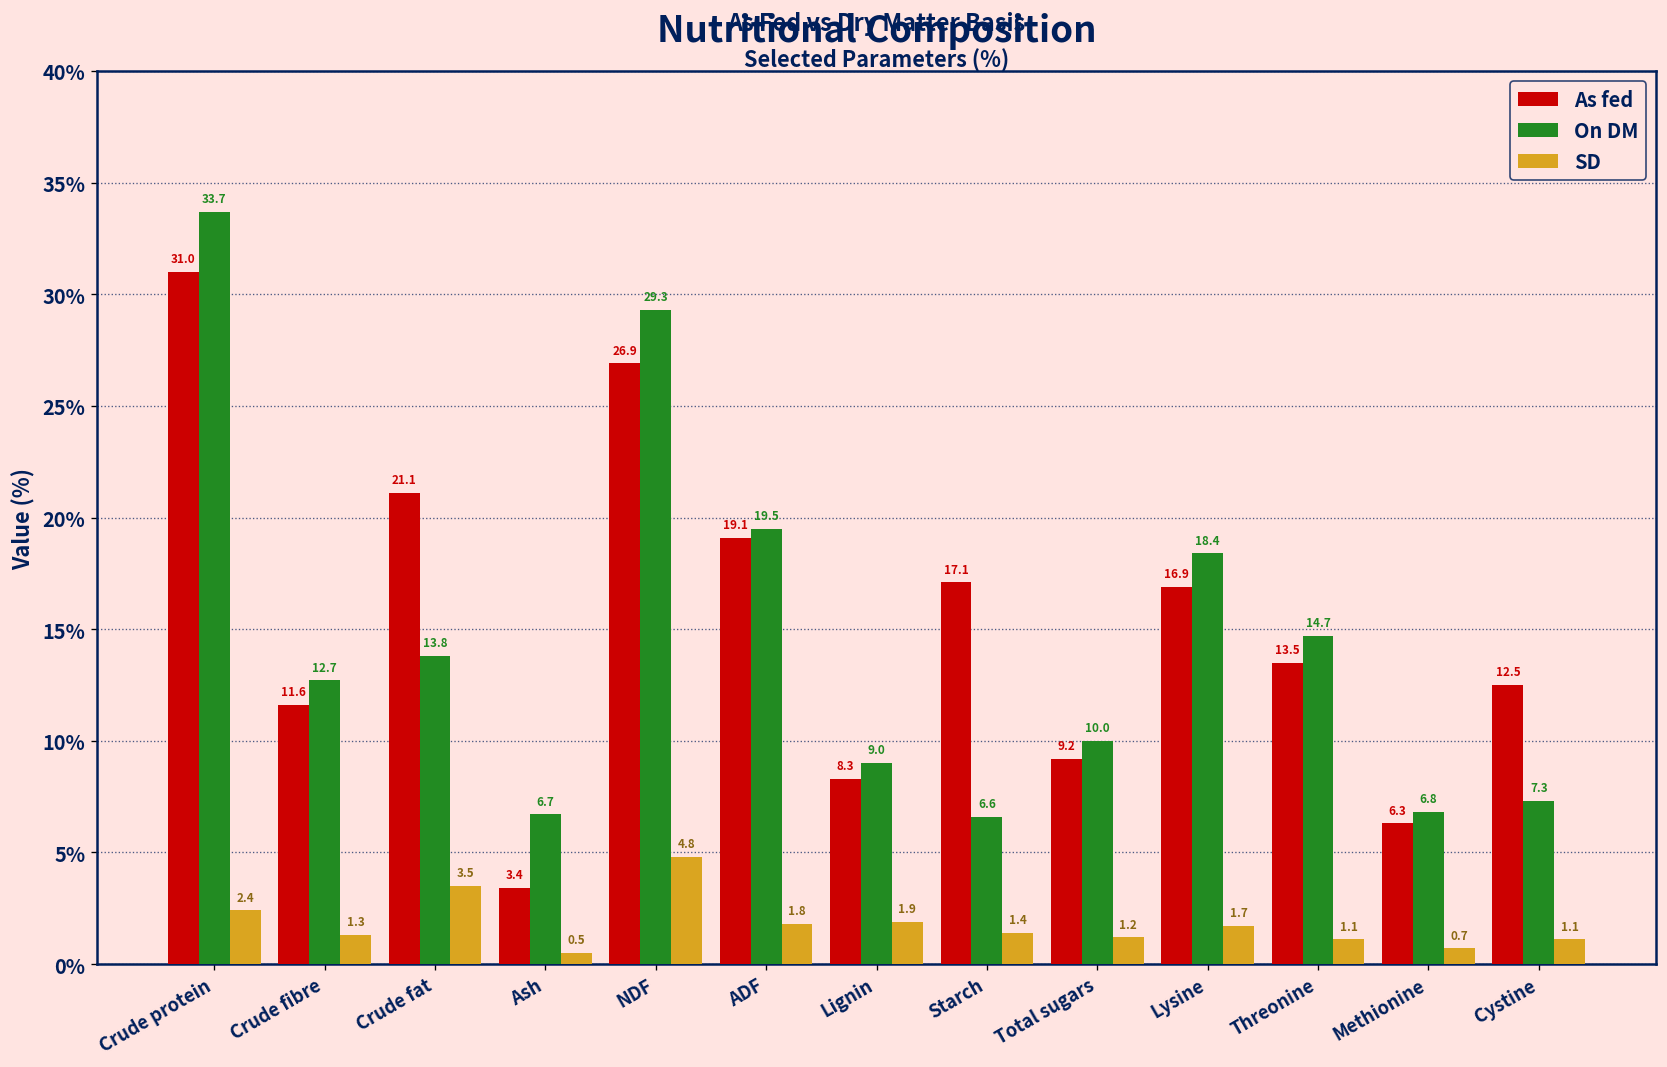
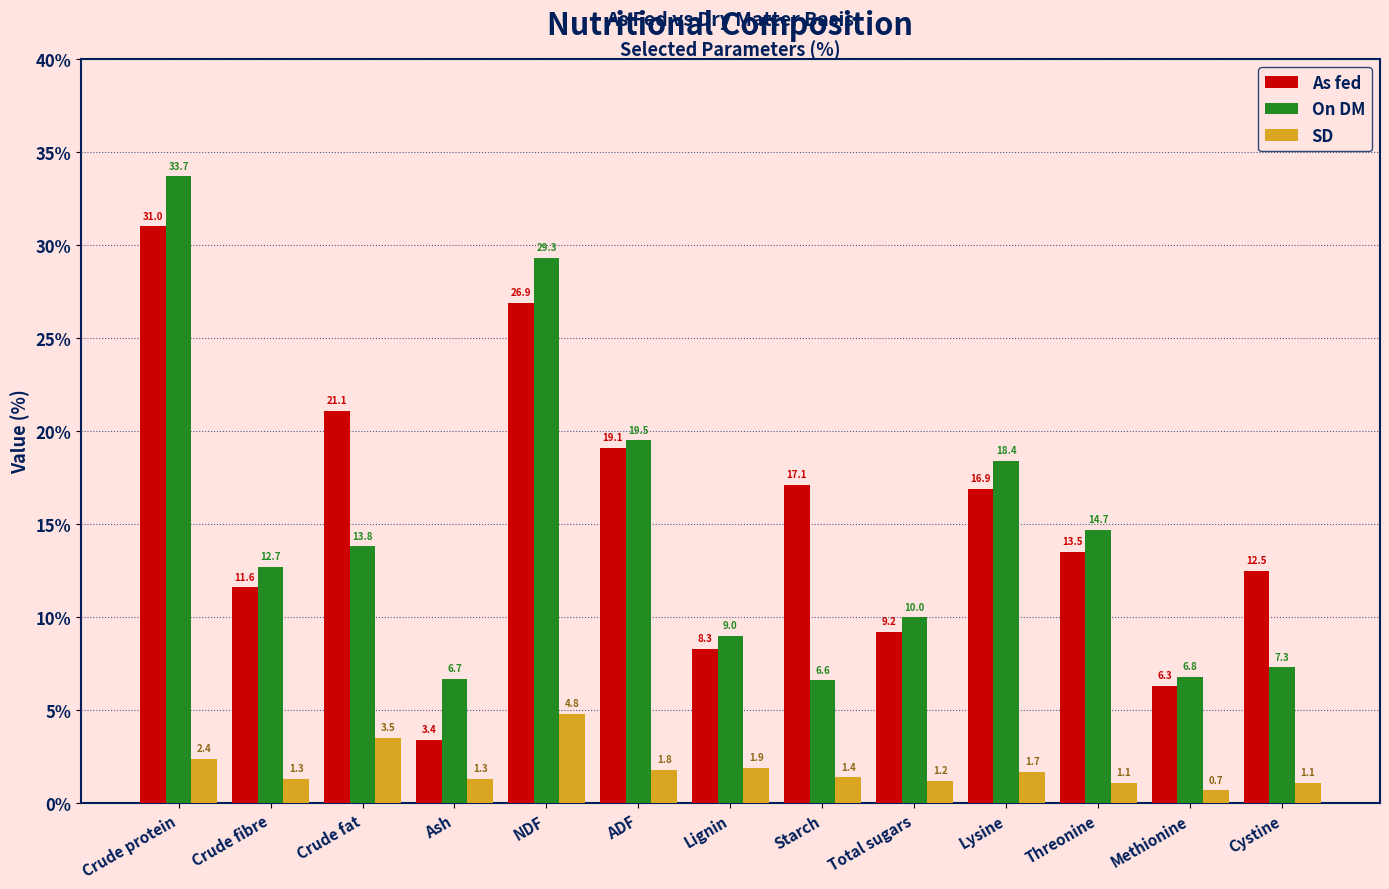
SD, Ash: 0.5 -> 1.3
